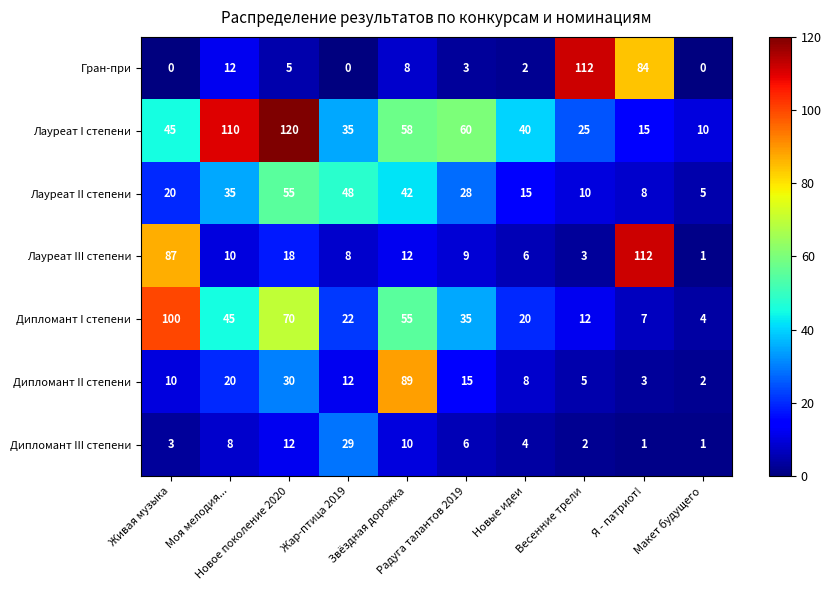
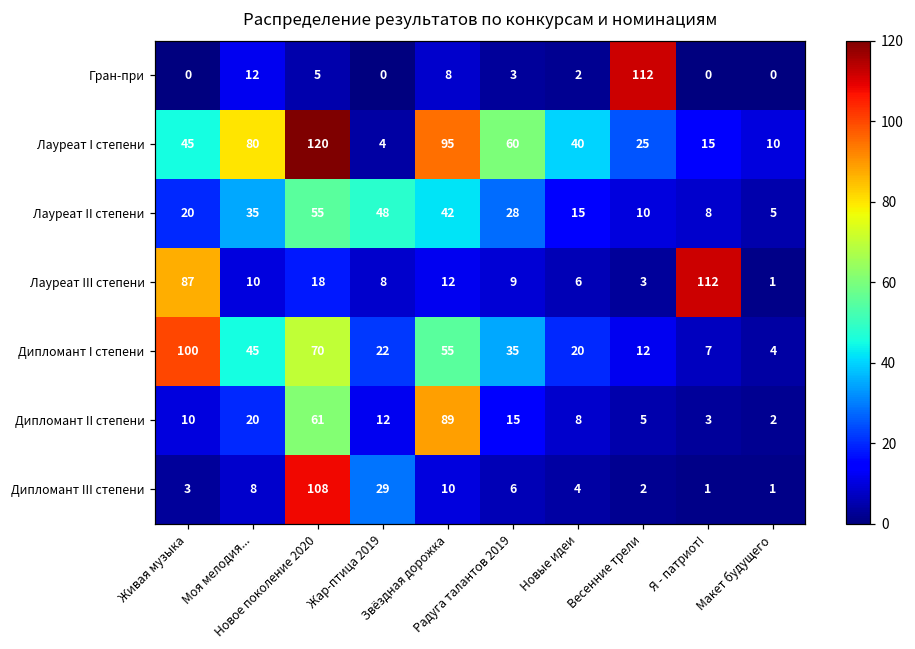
Гран-при, Я - патриот!: 84 -> 0
Лауреат I степени, Моя мелодия...: 110 -> 80
Лауреат I степени, Жар-птица 2019: 35 -> 4
Лауреат I степени, Звёздная дорожка: 58 -> 95
Дипломант II степени, Новое поколение 2020: 30 -> 61
Дипломант III степени, Новое поколение 2020: 12 -> 108
